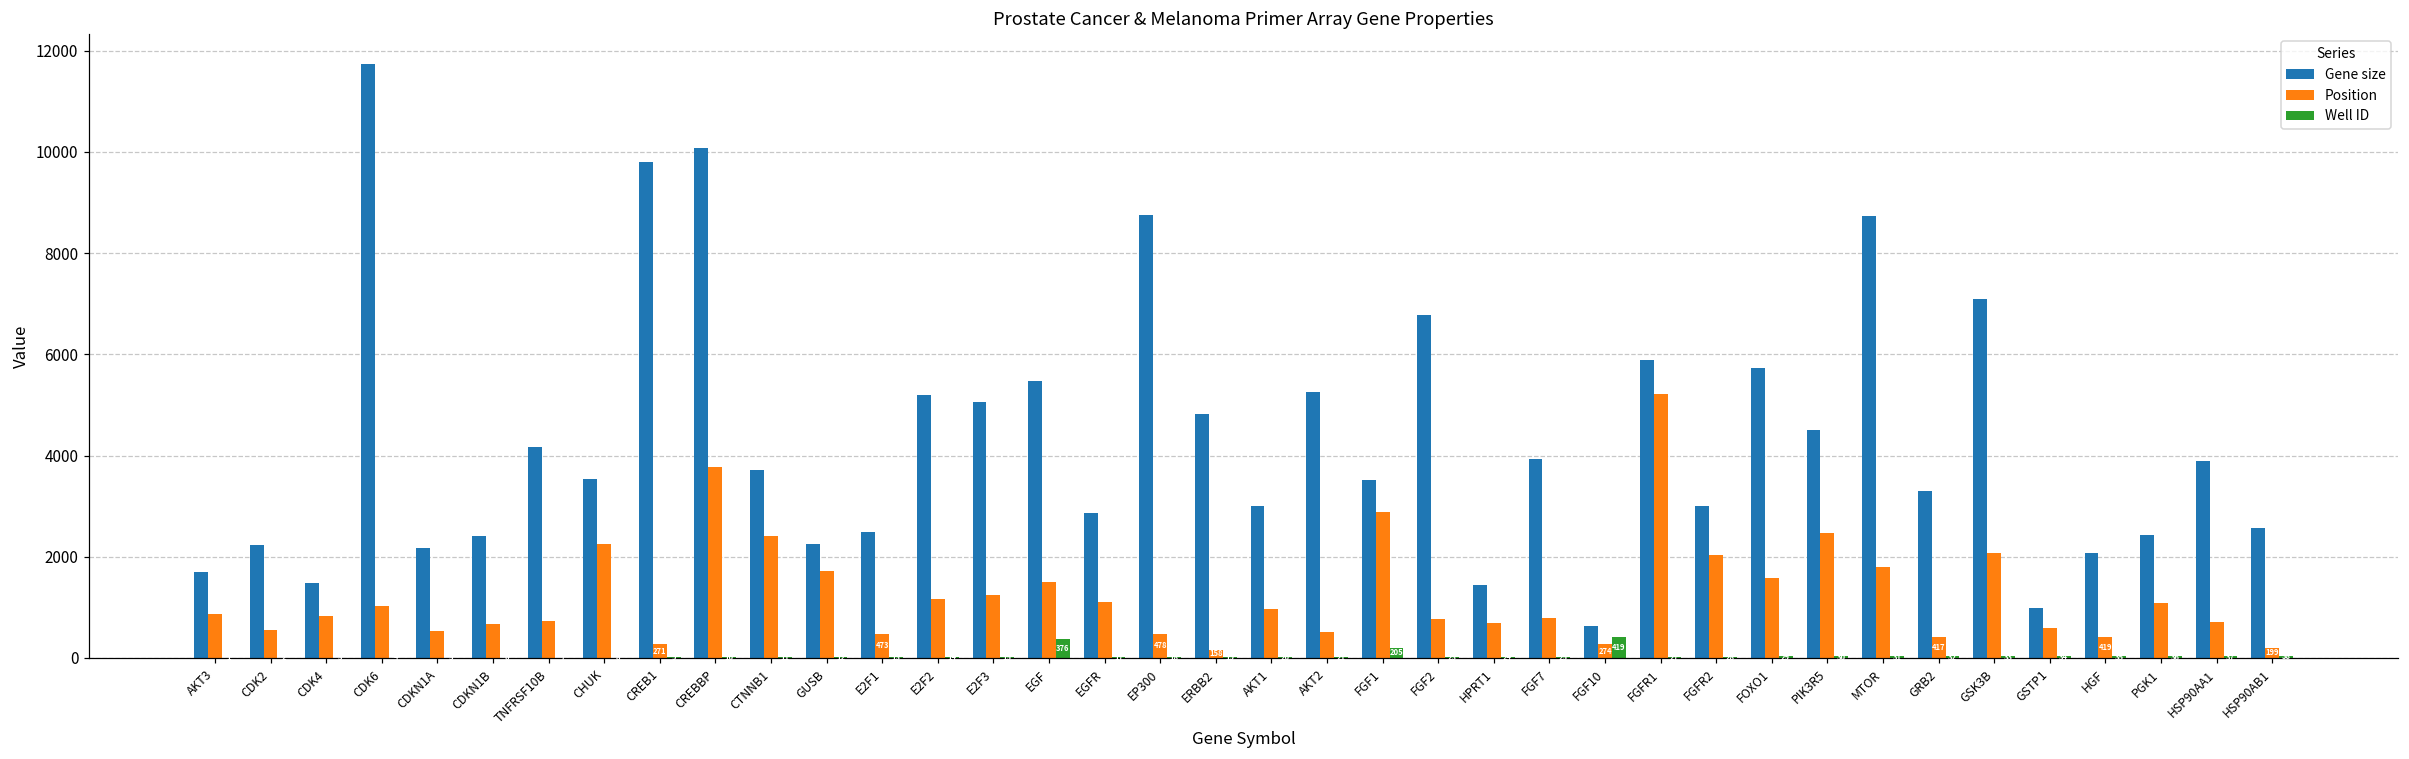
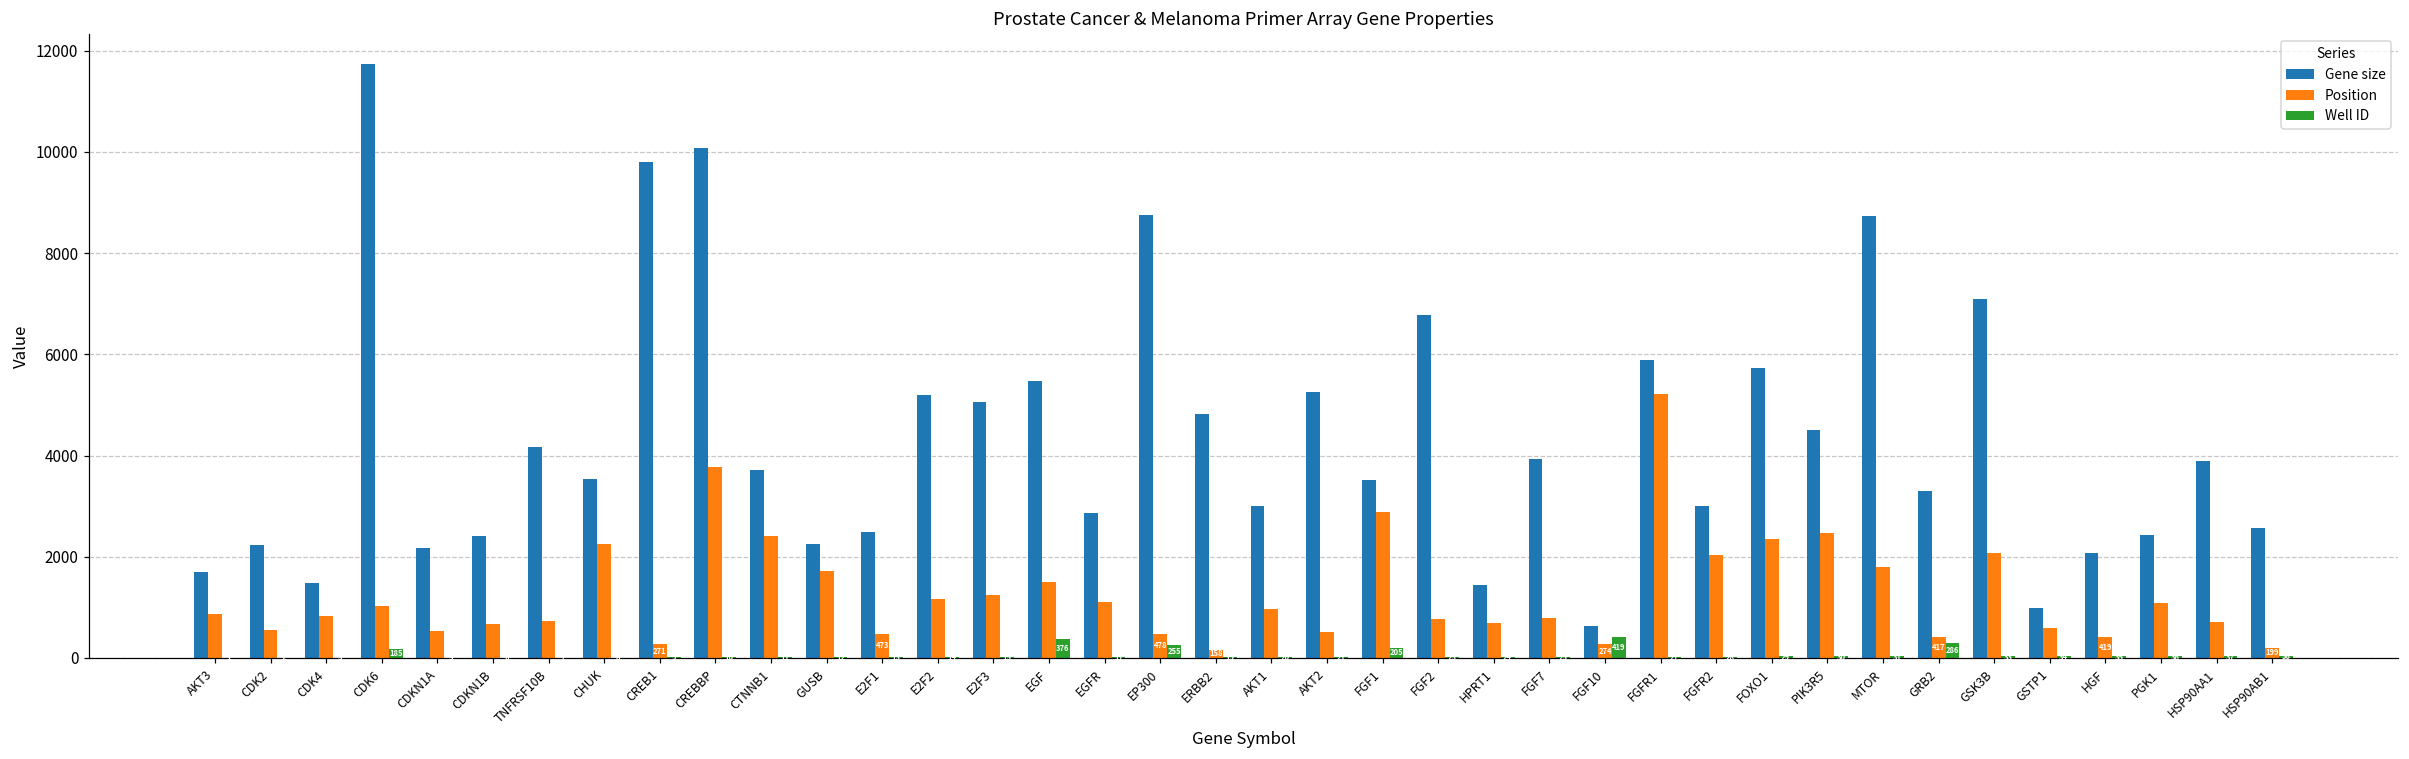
Well ID, CDK6: 0 -> 200
Well ID, EP300: 0 -> 300
Position, FOXO1: 1600 -> 2300
Well ID, GRB2: 0 -> 300
